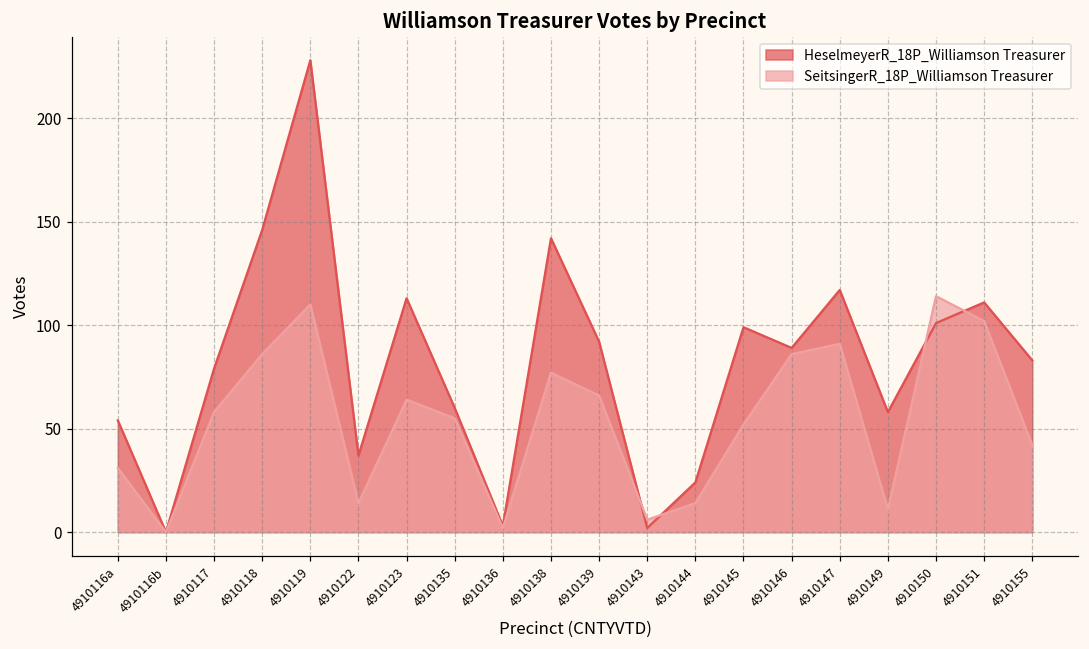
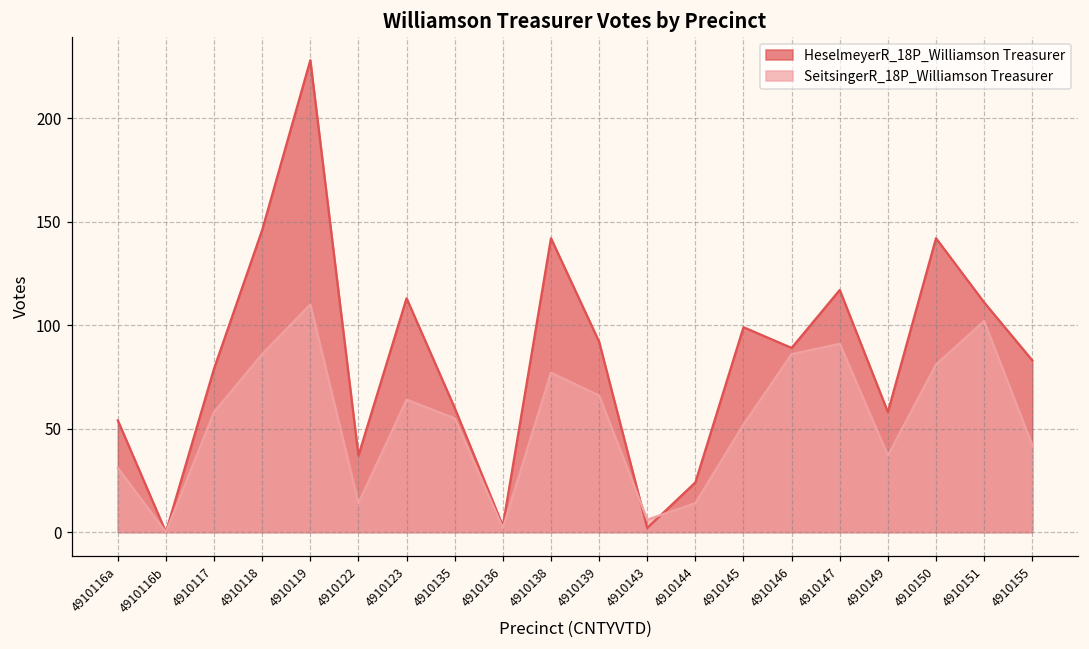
SeitsingerR_18P_Williamson Treasurer, 4910149: 11 -> 37
HeselmeyerR_18P_Williamson Treasurer, 4910150: 101 -> 142
SeitsingerR_18P_Williamson Treasurer, 4910150: 114 -> 81
